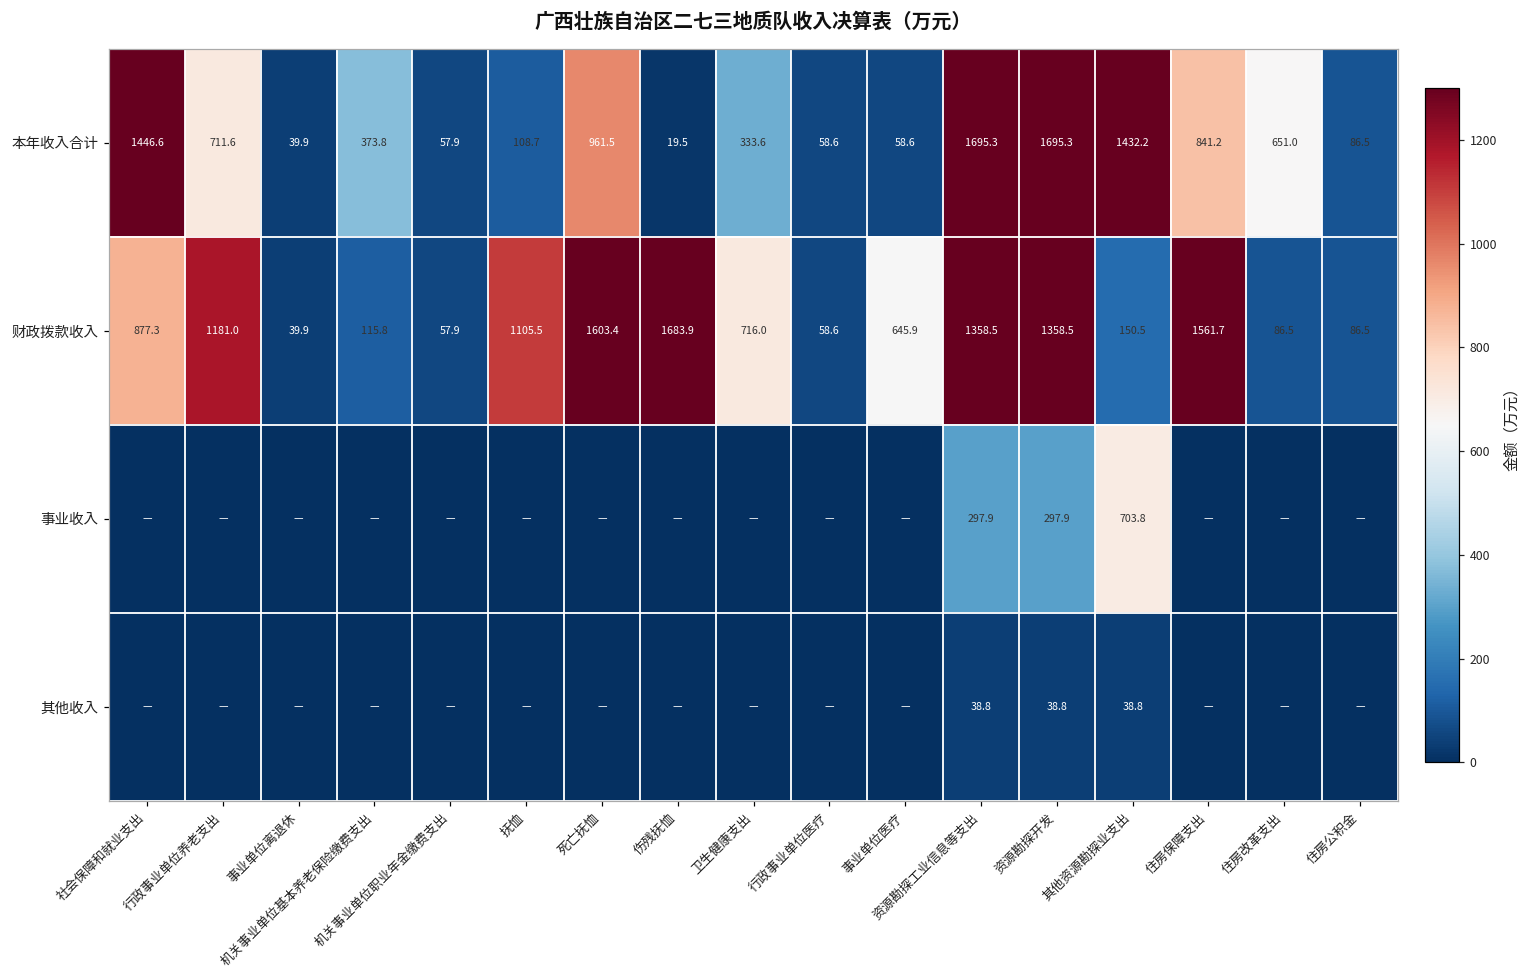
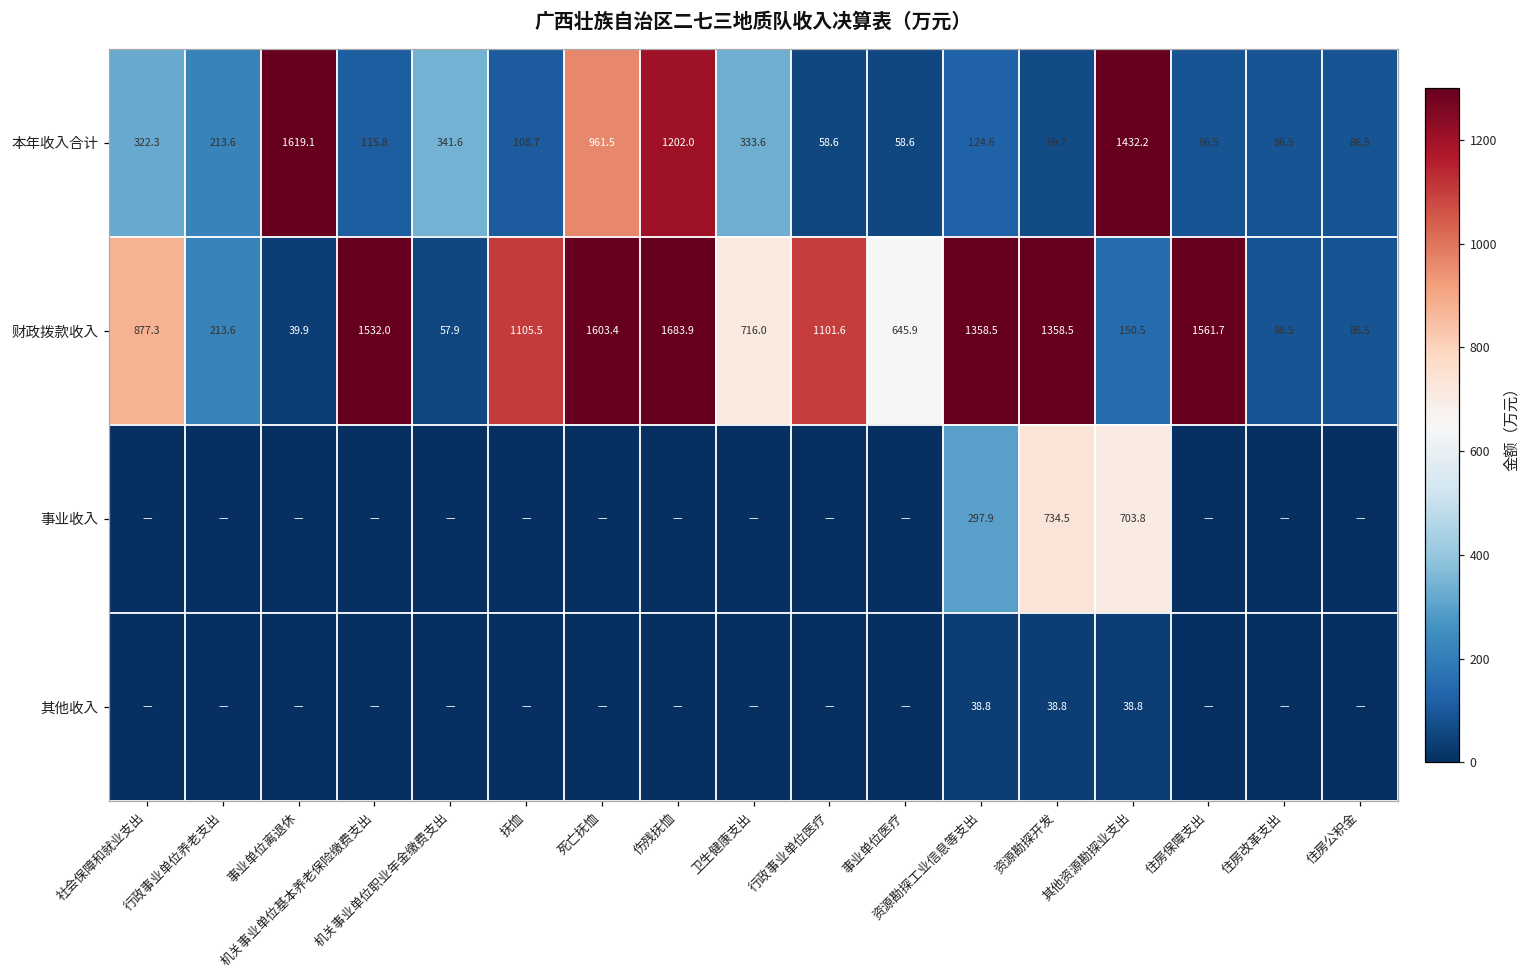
本年收入合计, 社会保障和就业支出: 1446.6 -> 322.3
本年收入合计, 行政事业单位养老支出: 711.6 -> 213.6
本年收入合计, 事业单位离退休: 39.9 -> 1619.1
本年收入合计, 机关事业单位基本养老保险缴费支出: 373.8 -> 115.8
本年收入合计, 机关事业单位职业年金缴费支出: 57.9 -> 341.6
本年收入合计, 伤残抚恤: 19.5 -> 1202.0
本年收入合计, 资源勘探工业信息等支出: 1695.3 -> 124.6
本年收入合计, 资源勘探开发: 1695.3 -> 69.7
本年收入合计, 住房保障支出: 841.2 -> 86.5
本年收入合计, 住房改革支出: 651.0 -> 86.5
财政拨款收入, 行政事业单位养老支出: 1181.0 -> 213.6
财政拨款收入, 机关事业单位基本养老保险缴费支出: 115.8 -> 1532.0
财政拨款收入, 行政事业单位医疗: 58.6 -> 1101.6
事业收入, 资源勘探开发: 297.9 -> 734.5
